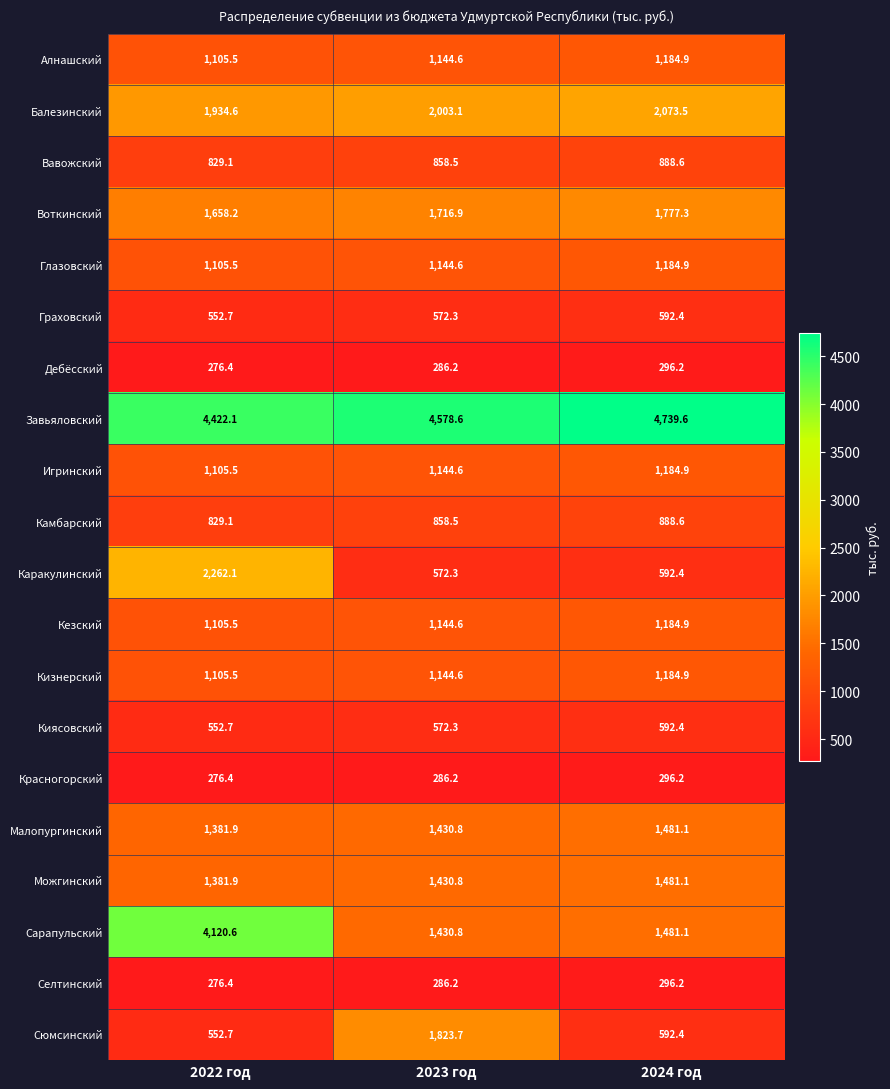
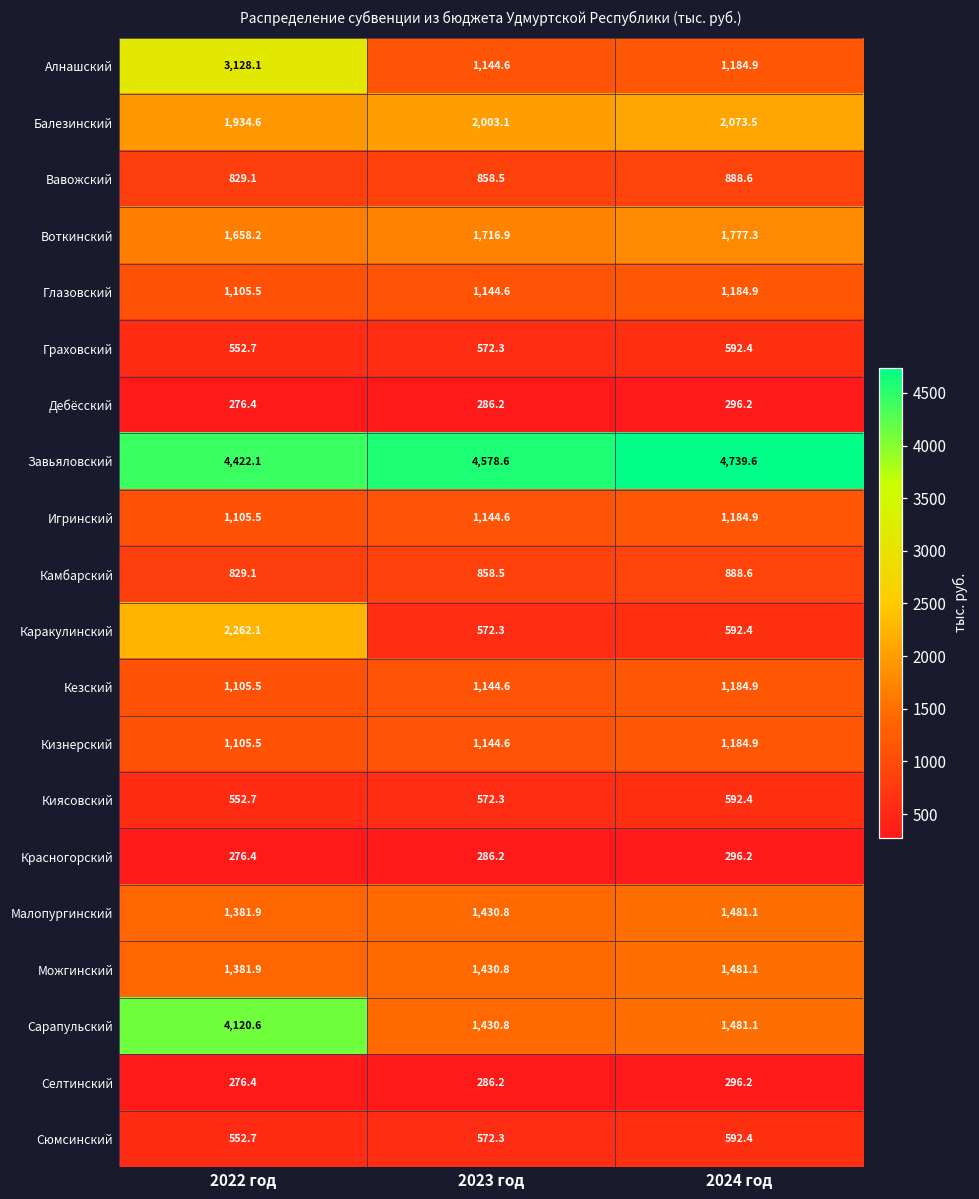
Алнашский, 2022 год: 1,105.5 -> 3,128.1
Сюмсинский, 2023 год: 1,823.7 -> 572.3
